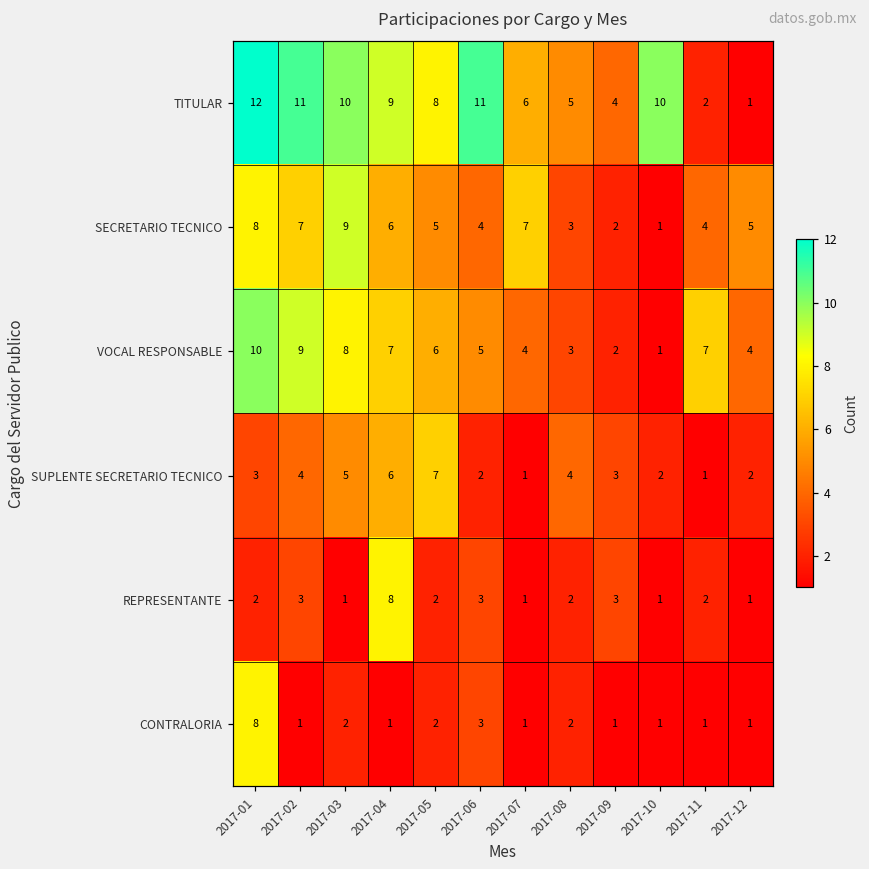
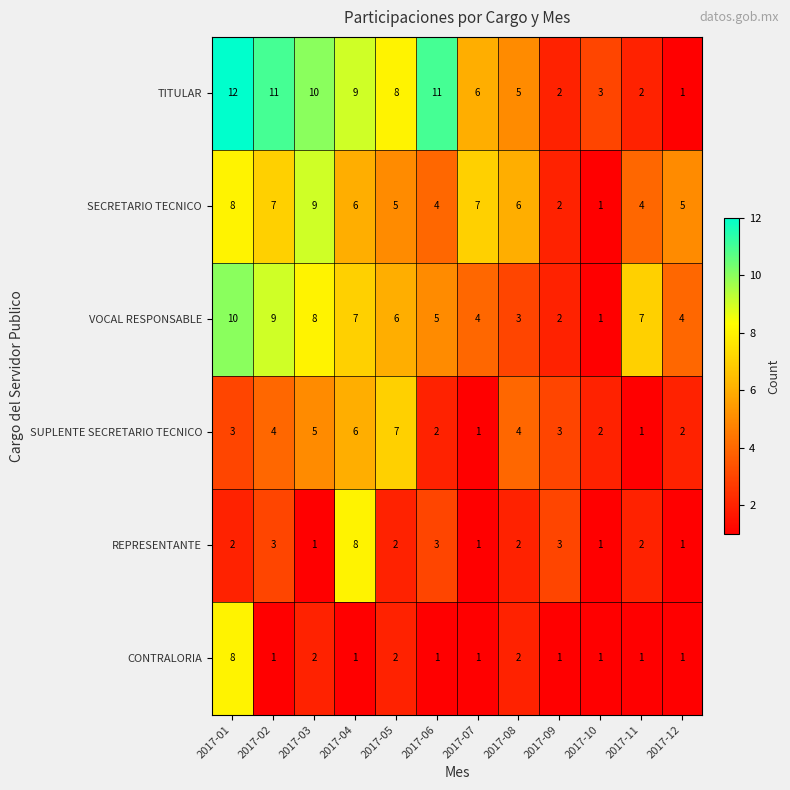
TITULAR, 2017-09: 4 -> 2
TITULAR, 2017-10: 10 -> 3
SECRETARIO TECNICO, 2017-08: 3 -> 6
CONTRALORIA, 2017-06: 3 -> 1
